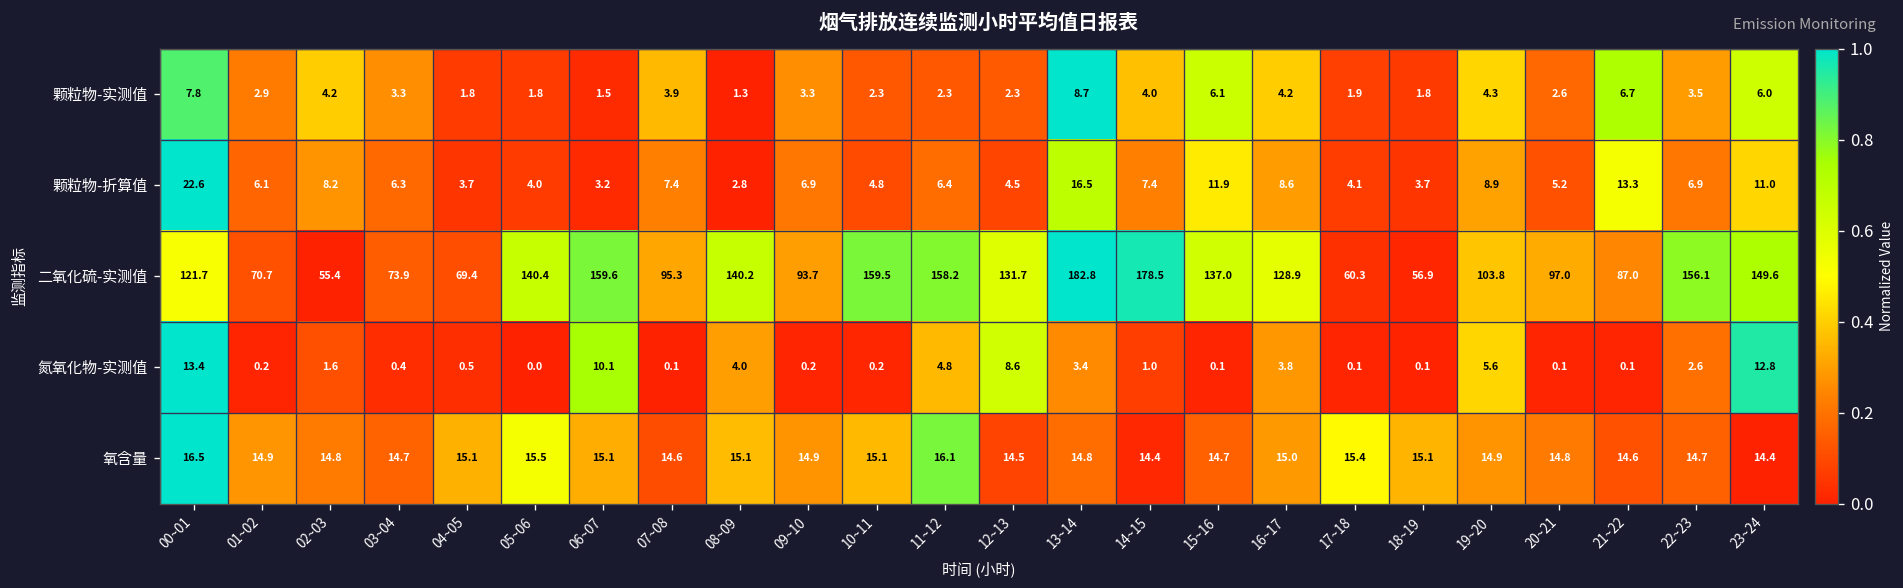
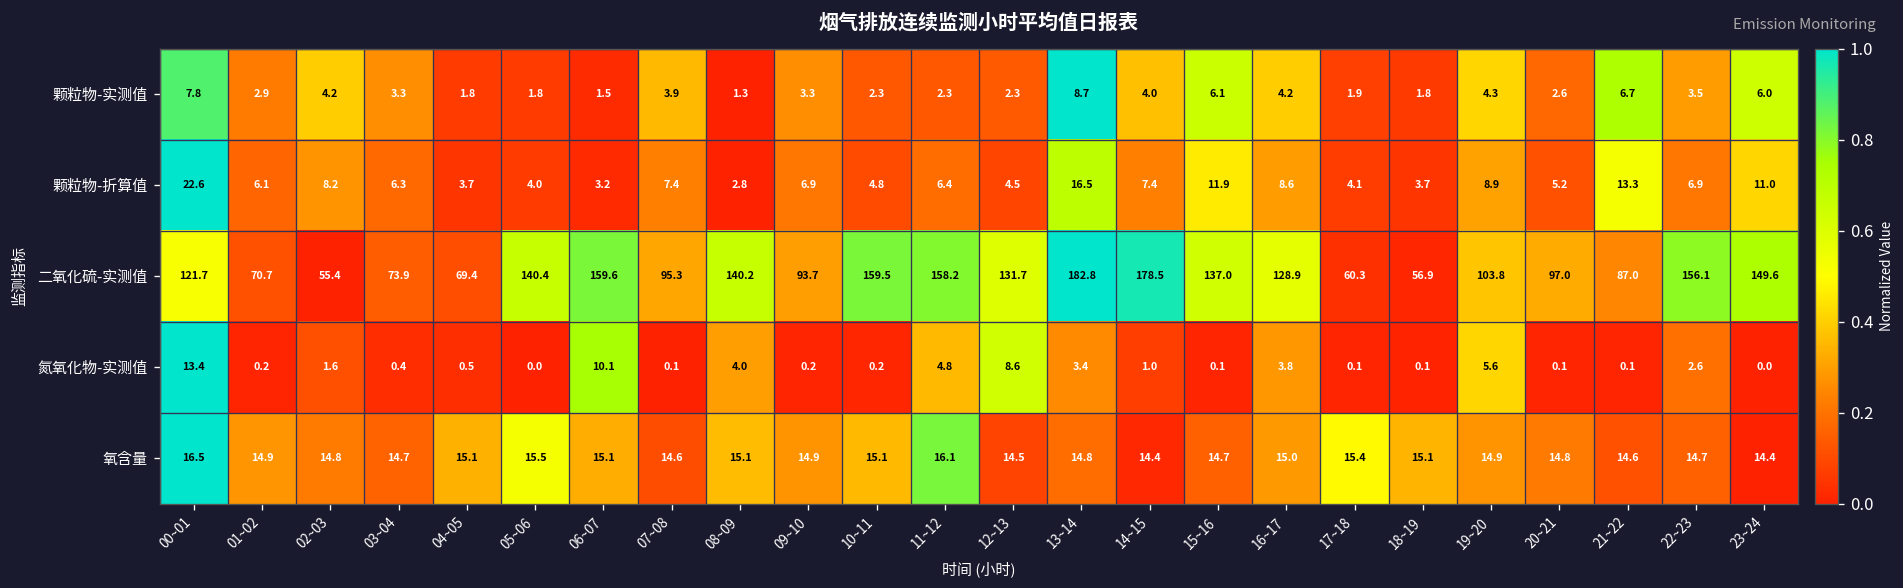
氮氧化物-实测值, 23~24: 12.8 -> 0.0
